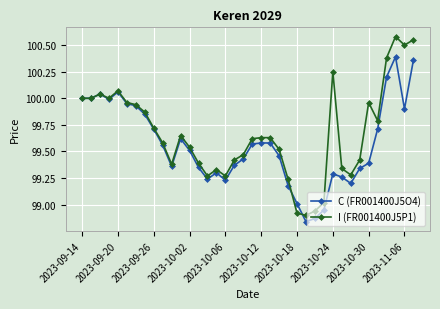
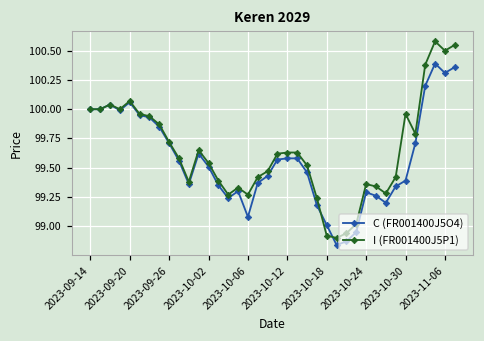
C (FR001400J5O4), 2023-10-06: 99.23 -> 99.08
I (FR001400J5P1), 2023-10-24: 100.25 -> 99.36
C (FR001400J5O4), 2023-11-06: 99.90 -> 100.31
